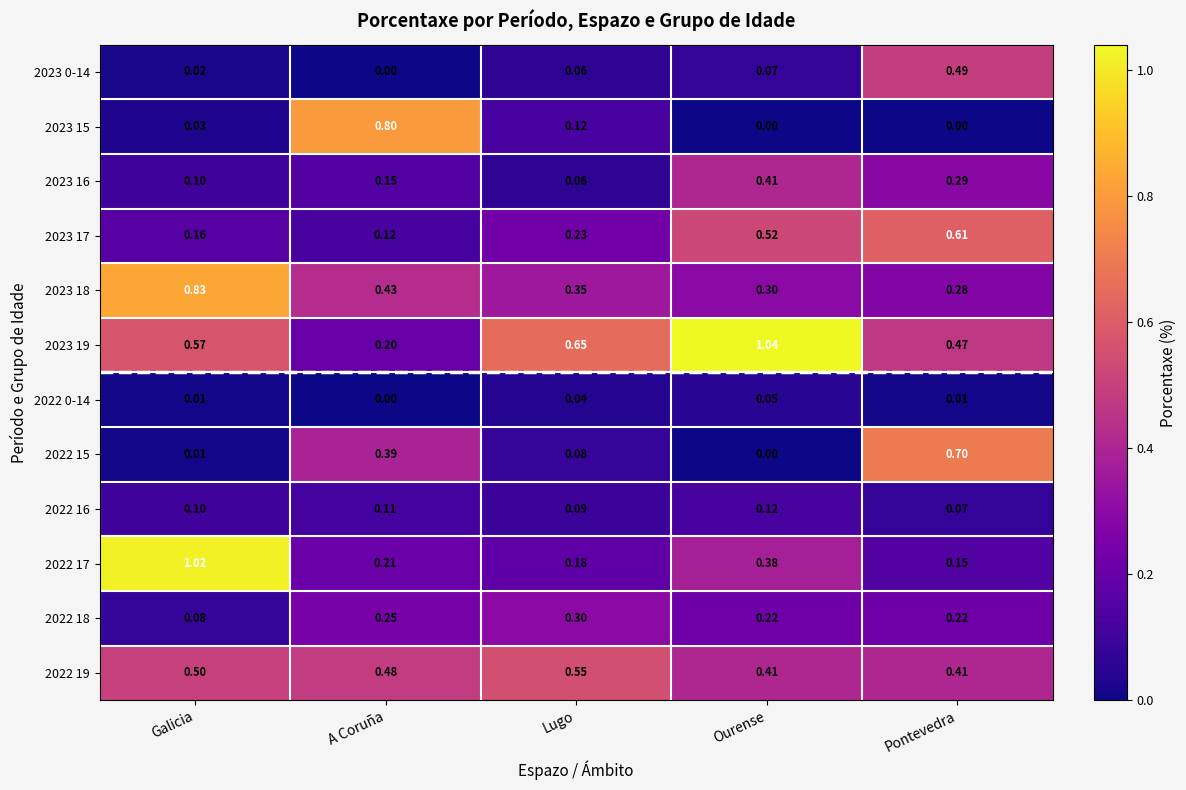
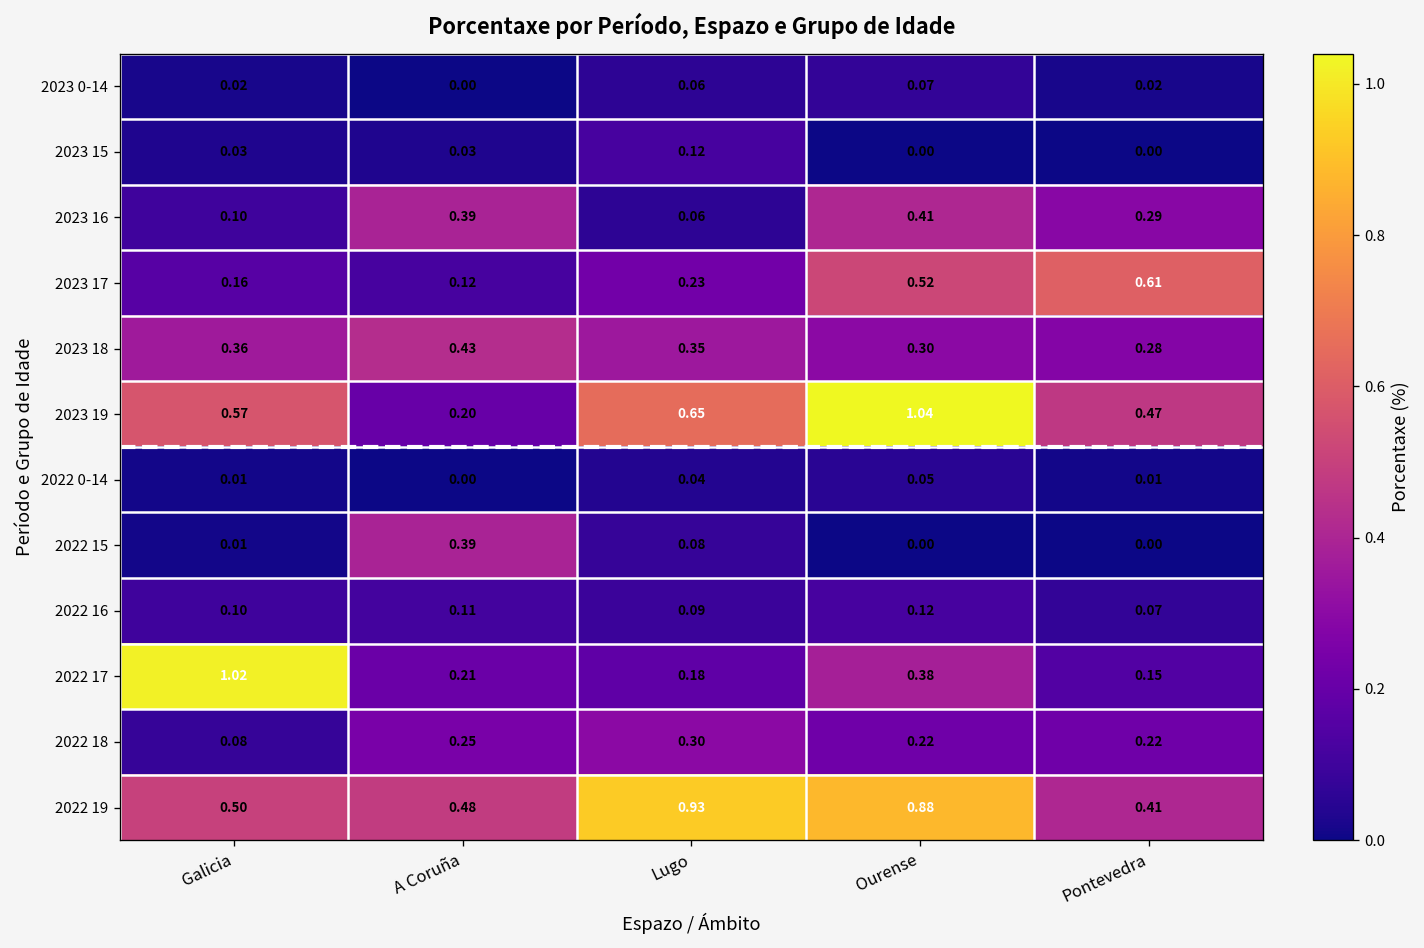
2023 0-14, Pontevedra: 0.49 -> 0.02
2023 15, A Coruña: 0.80 -> 0.03
2023 16, A Coruña: 0.15 -> 0.39
2023 18, Galicia: 0.83 -> 0.36
2022 15, Pontevedra: 0.70 -> 0.00
2022 19, Lugo: 0.55 -> 0.93
2022 19, Ourense: 0.41 -> 0.88
